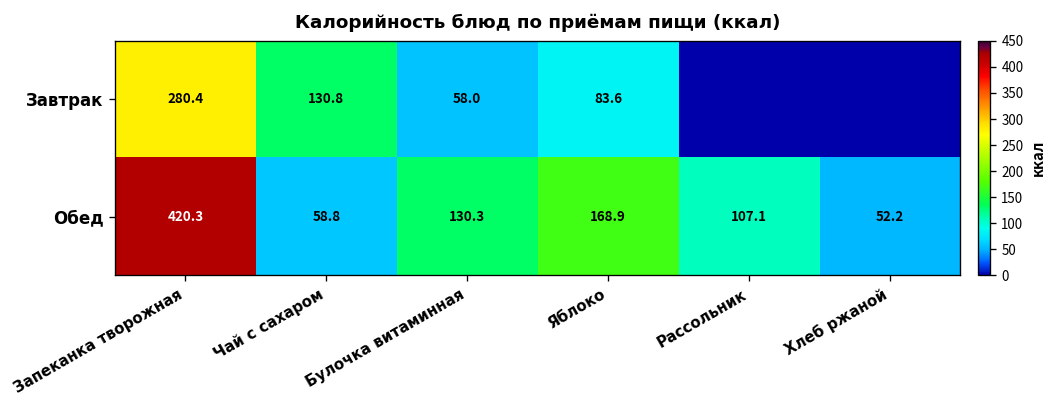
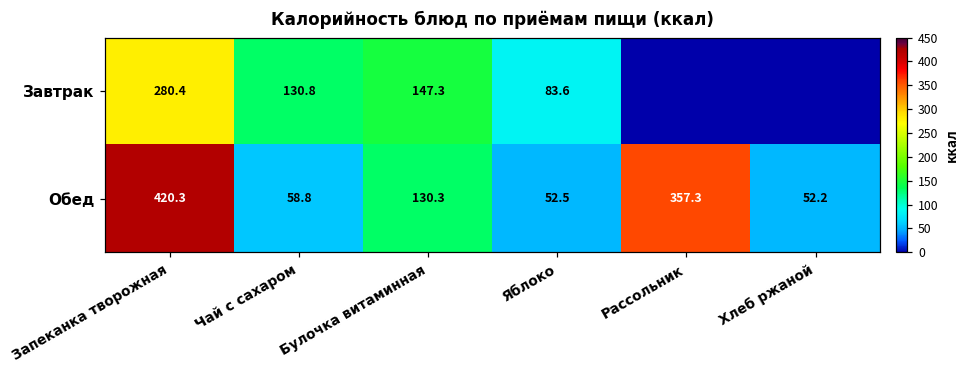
Завтрак, Булочка витаминная: 58.0 -> 147.3
Обед, Яблоко: 168.9 -> 52.5
Обед, Рассольник: 107.1 -> 357.3
